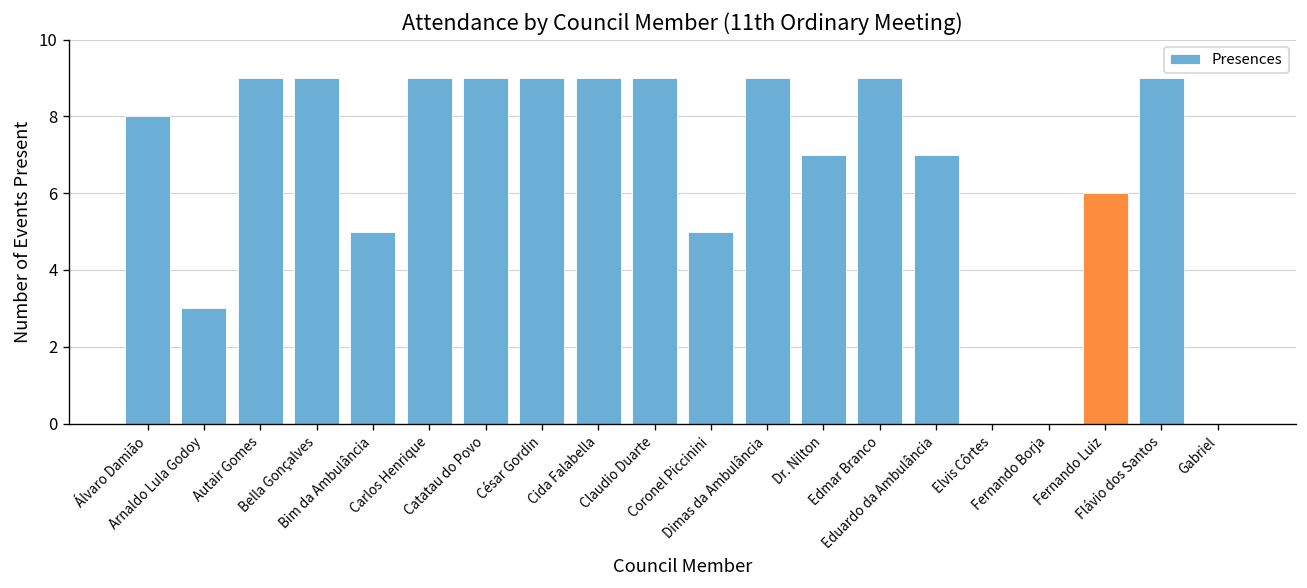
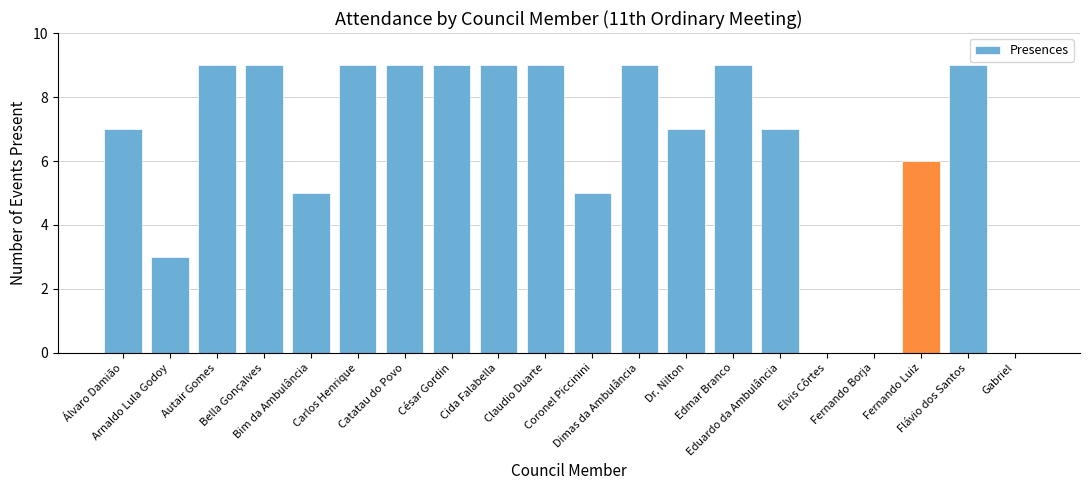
Álvaro Damião: 8 -> 7
